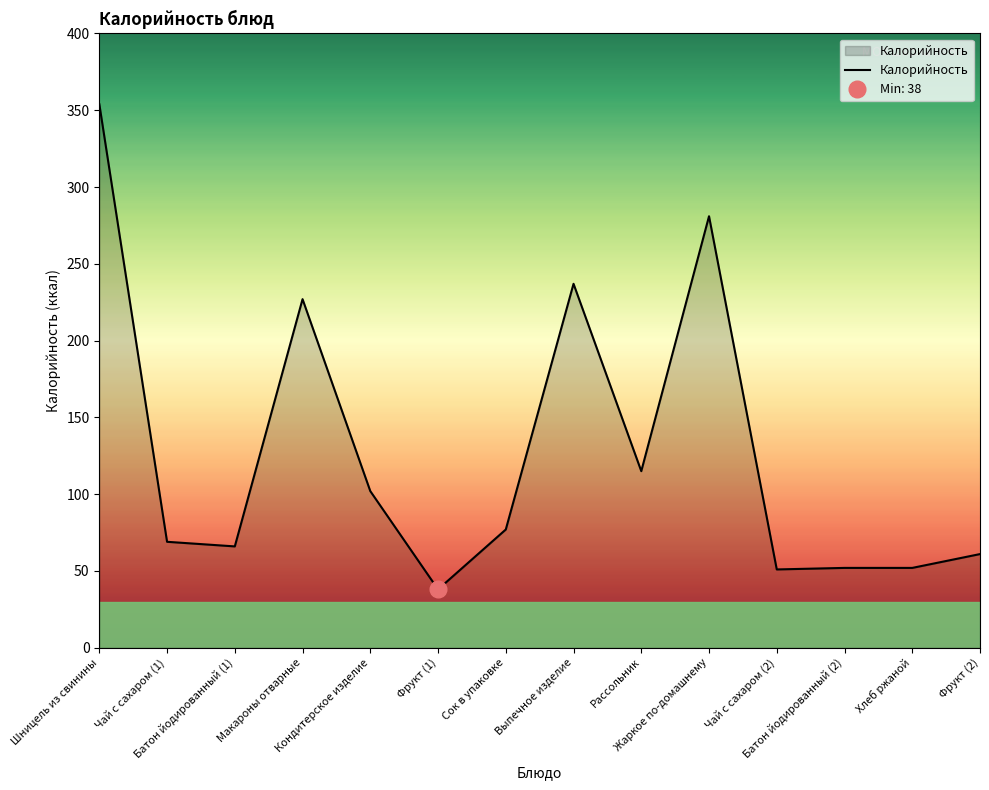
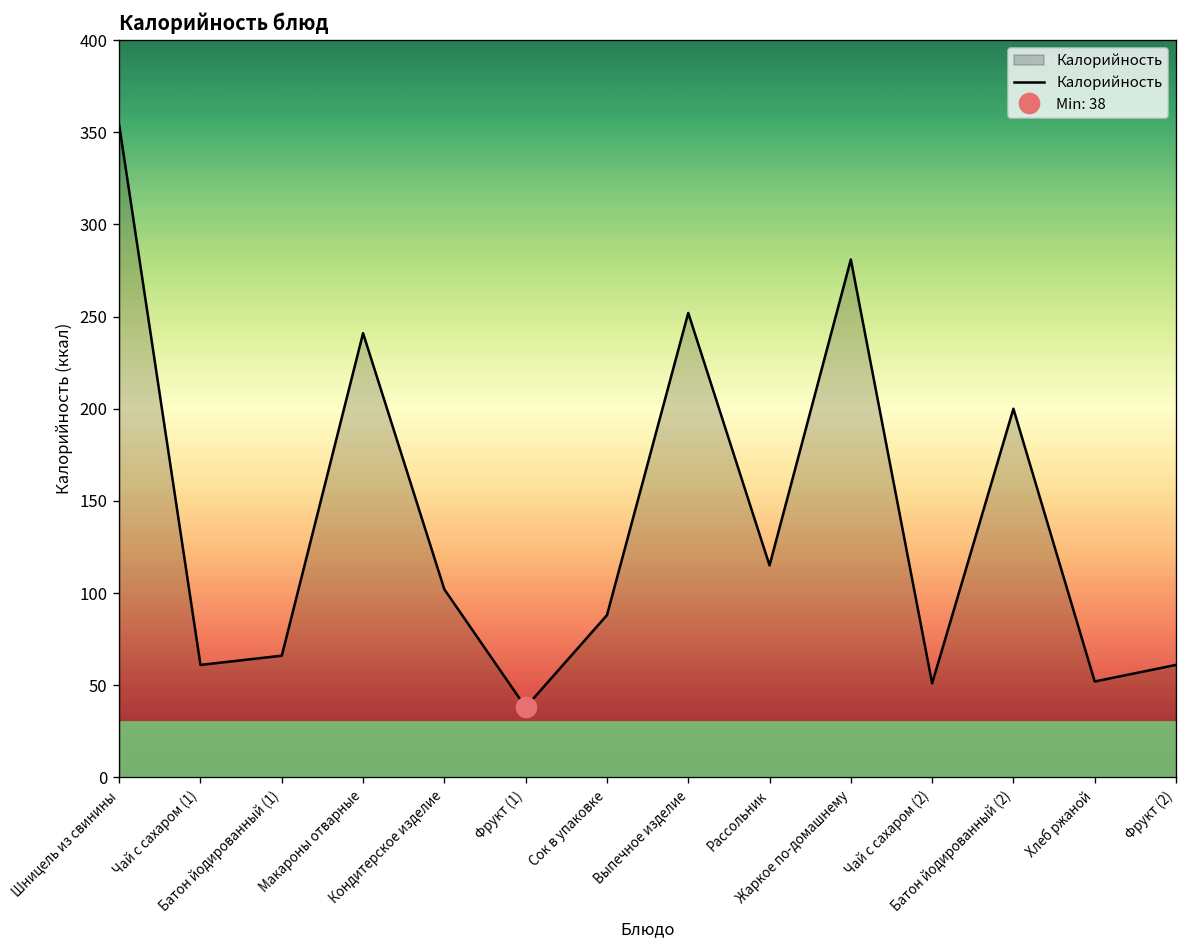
Калорийность, Чай с сахаром (1): 69 -> 61
Калорийность, Макароны отварные: 227 -> 241
Калорийность, Сок в упаковке: 77 -> 88
Калорийность, Выпечное изделие: 237 -> 252
Калорийность, Батон йодированный (2): 52 -> 200
